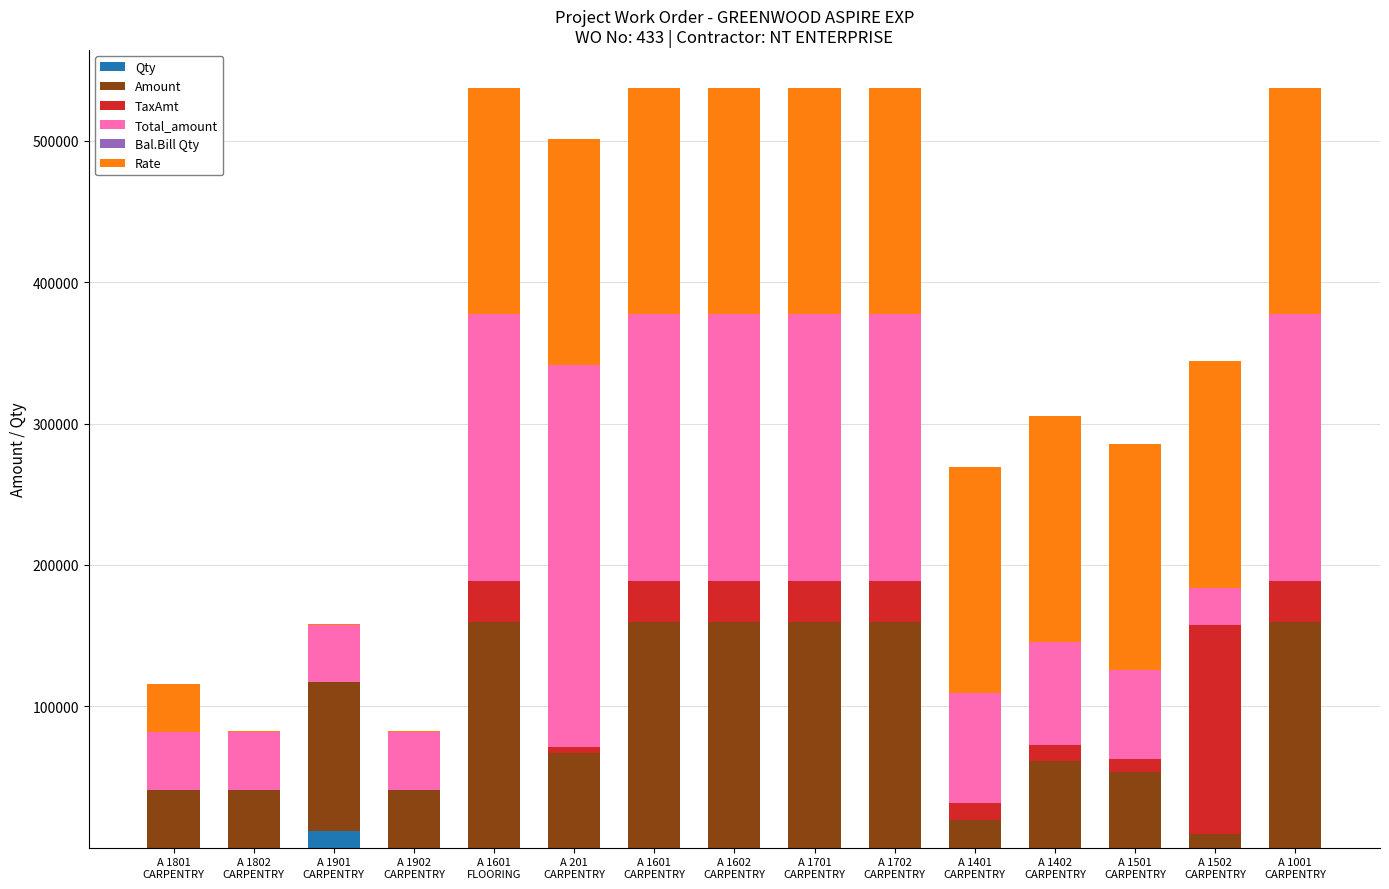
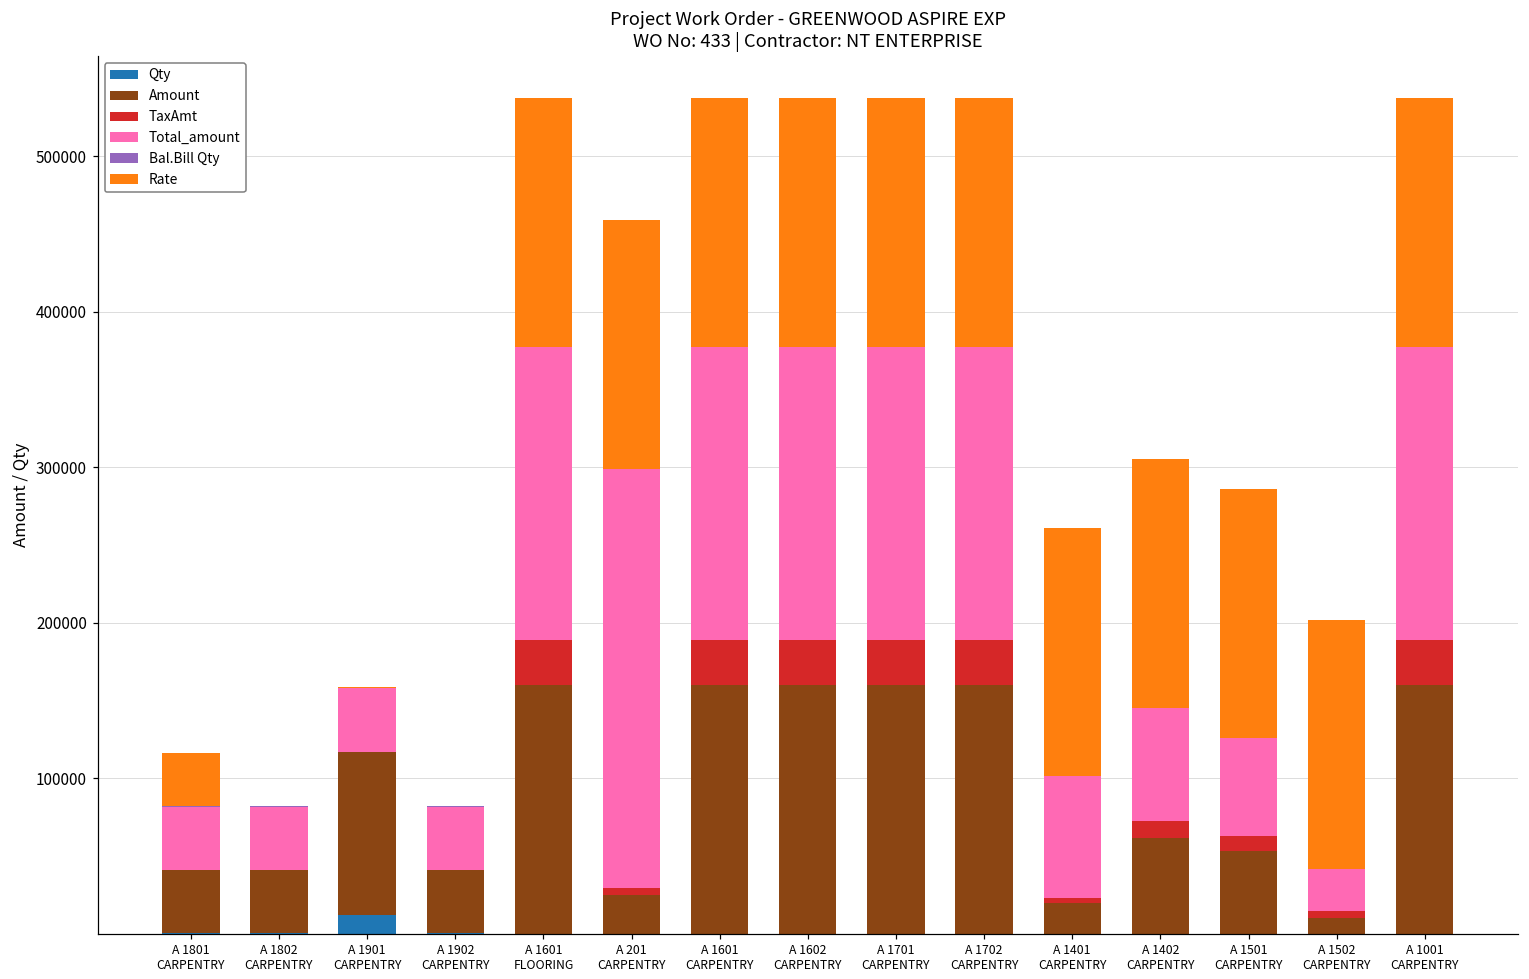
Amount, A 201 CARPENTRY: 67000 -> 25000
TaxAmt, A 1401 CARPENTRY: 12000 -> 3000
TaxAmt, A 1502 CARPENTRY: 147000 -> 5000
